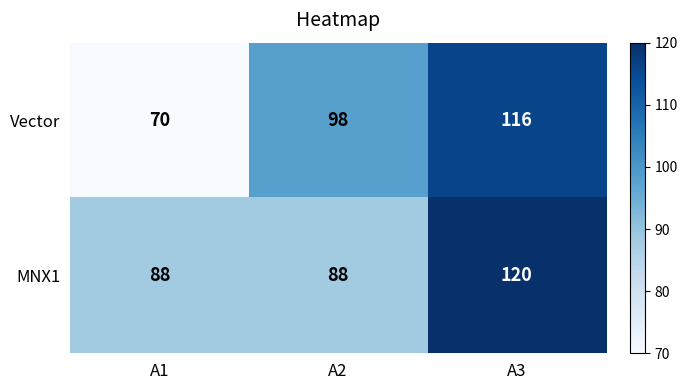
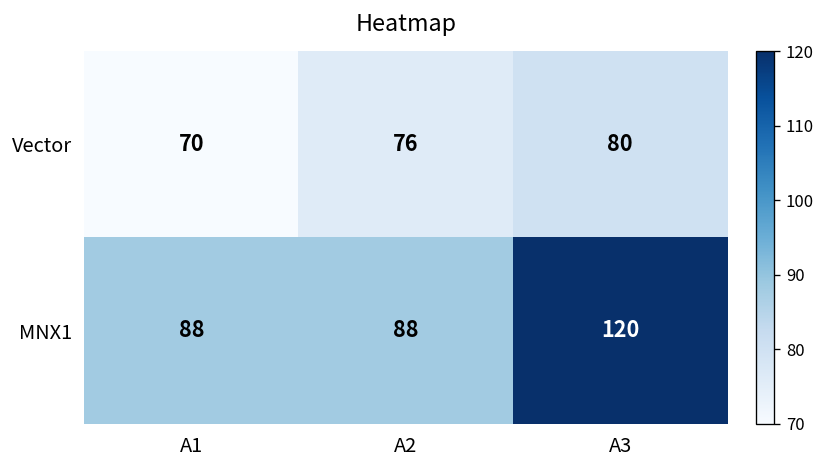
Vector, A2: 98 -> 76
Vector, A3: 116 -> 80
